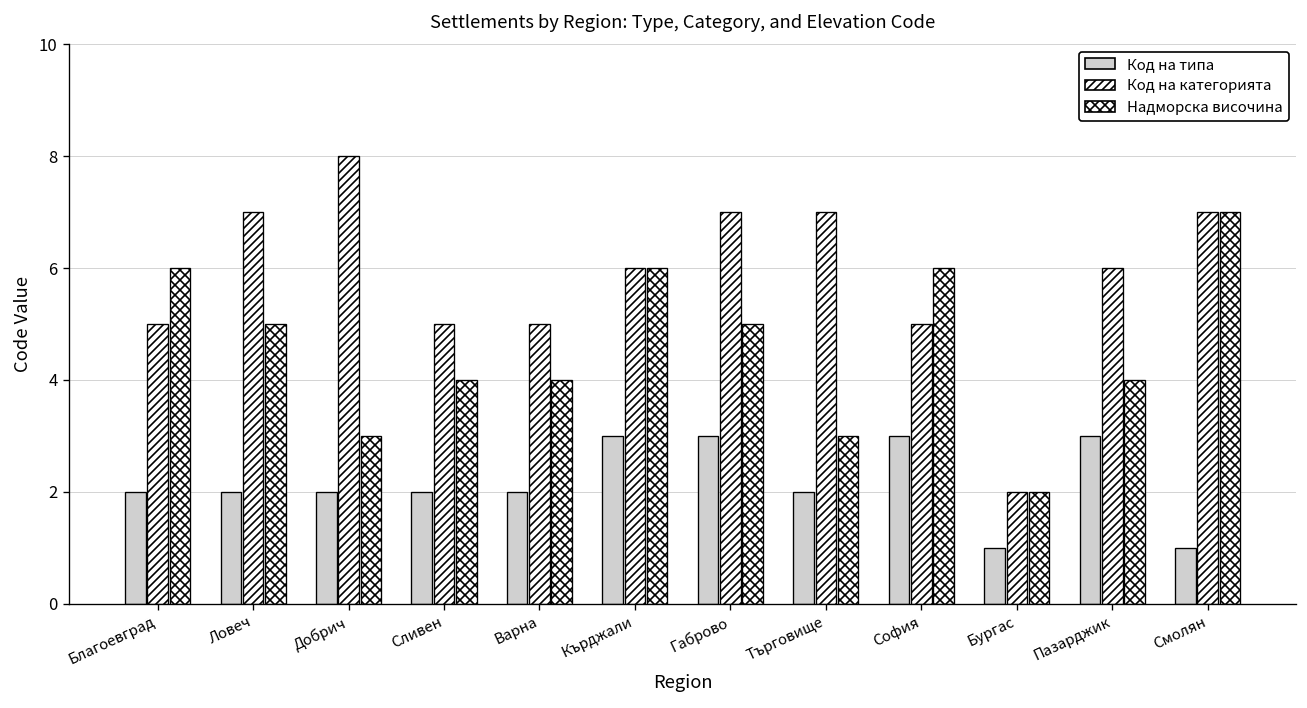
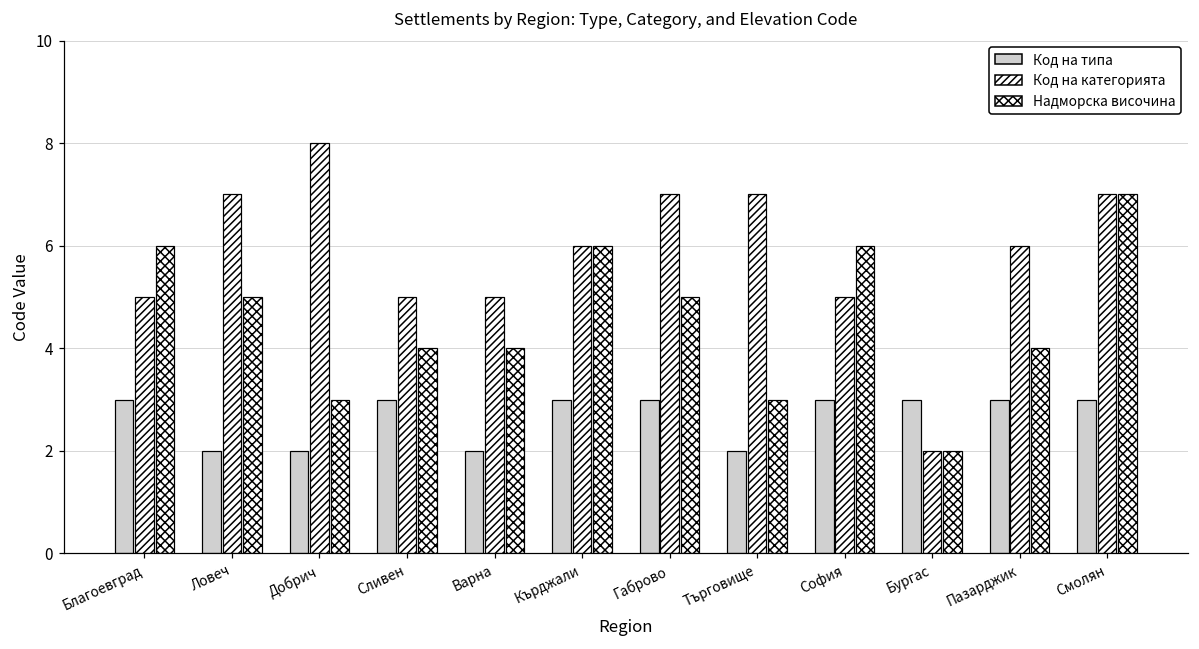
Код на типа, Благоевград: 2 -> 3
Код на типа, Сливен: 2 -> 3
Код на типа, Бургас: 1 -> 3
Код на типа, Смолян: 1 -> 3
